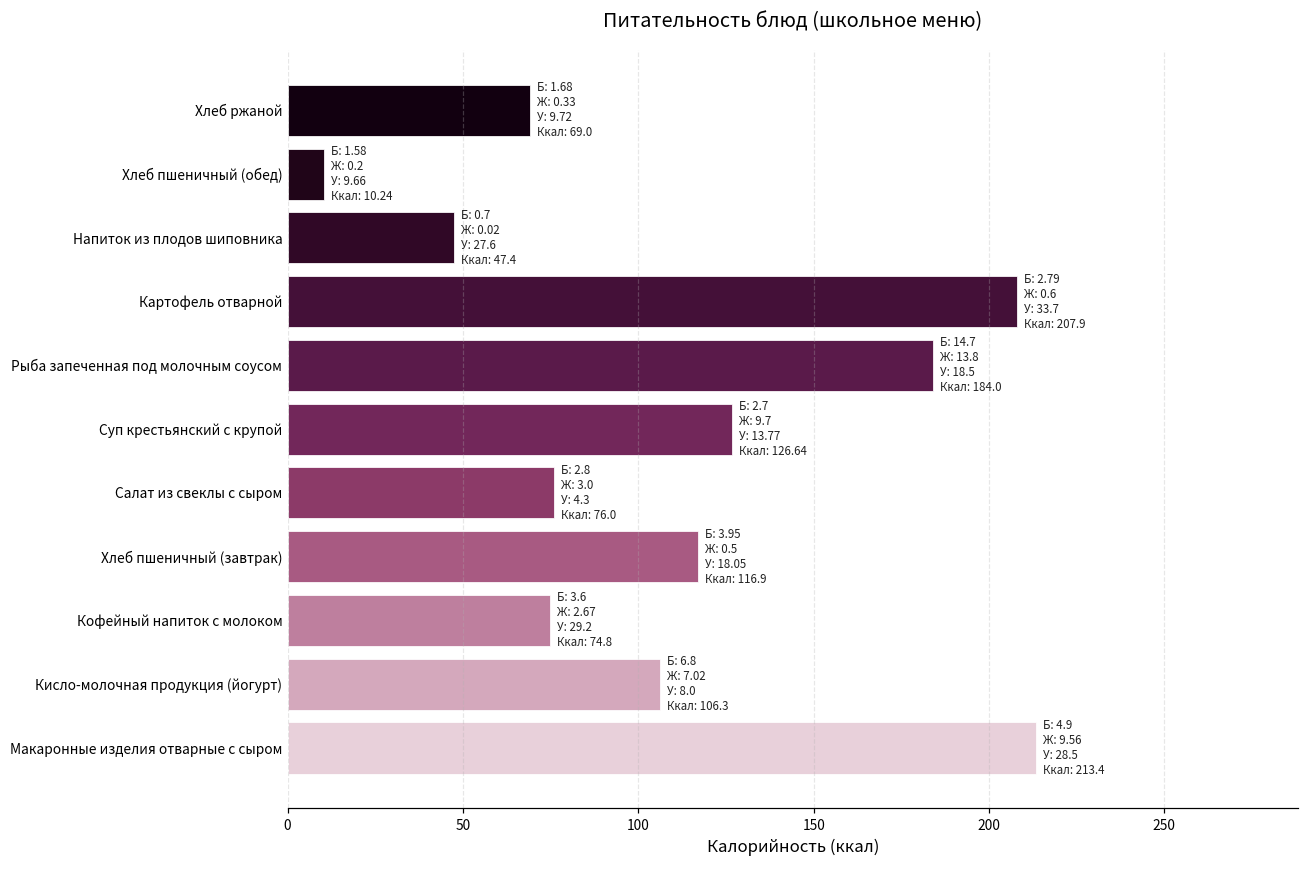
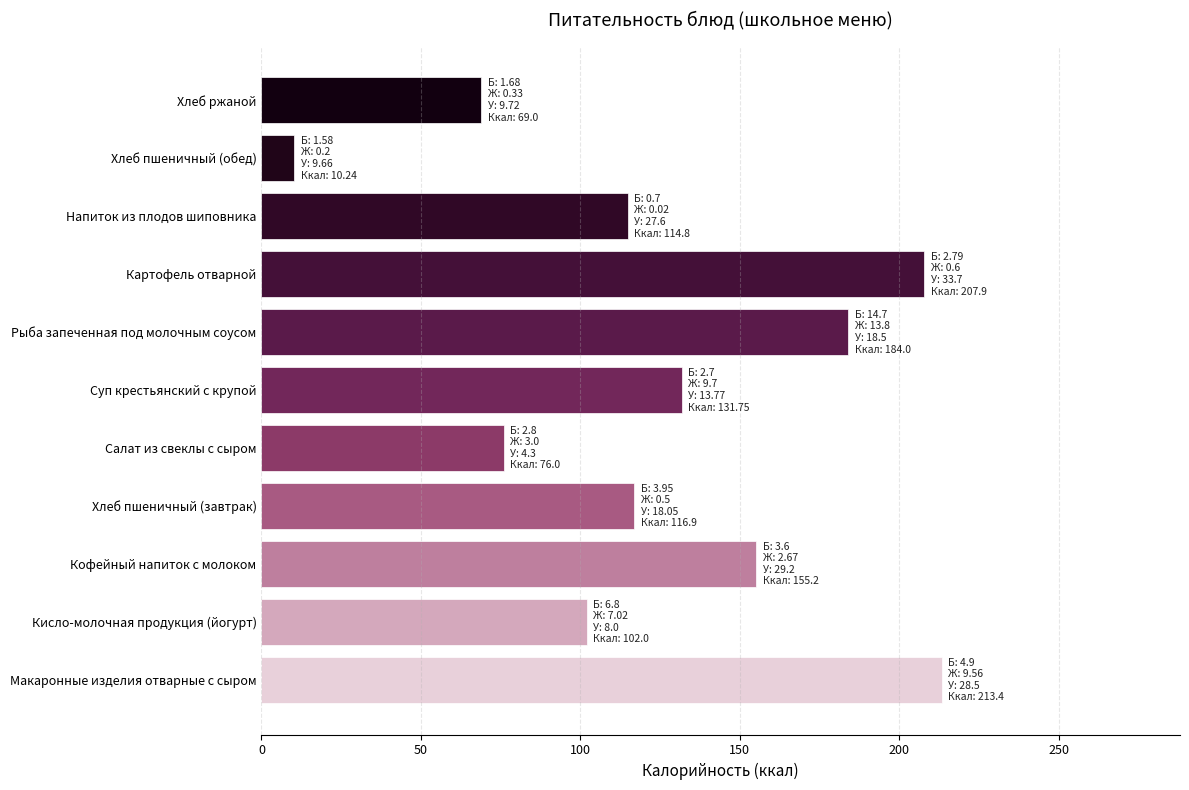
Напиток из плодов шиповника: 47.4 -> 114.8
Суп крестьянский с крупой: 126.64 -> 131.75
Кофейный напиток с молоком: 74.8 -> 155.2
Кисло-молочная продукция (йогурт): 106.3 -> 102.0
